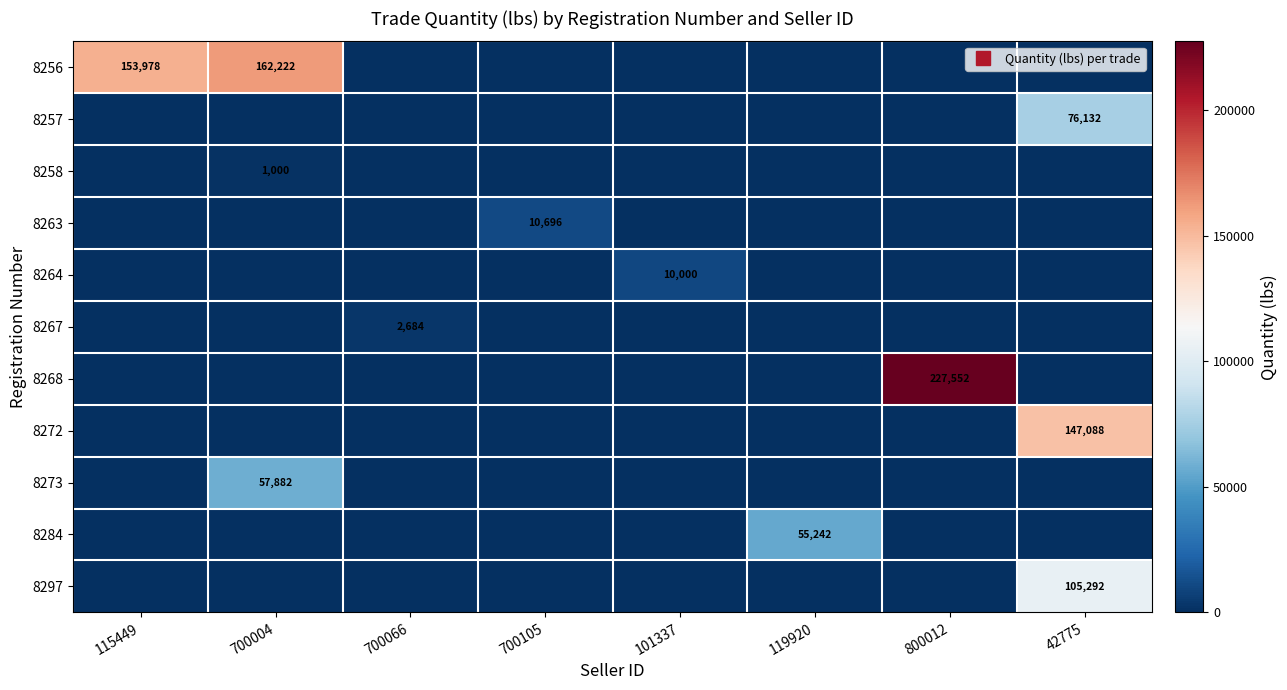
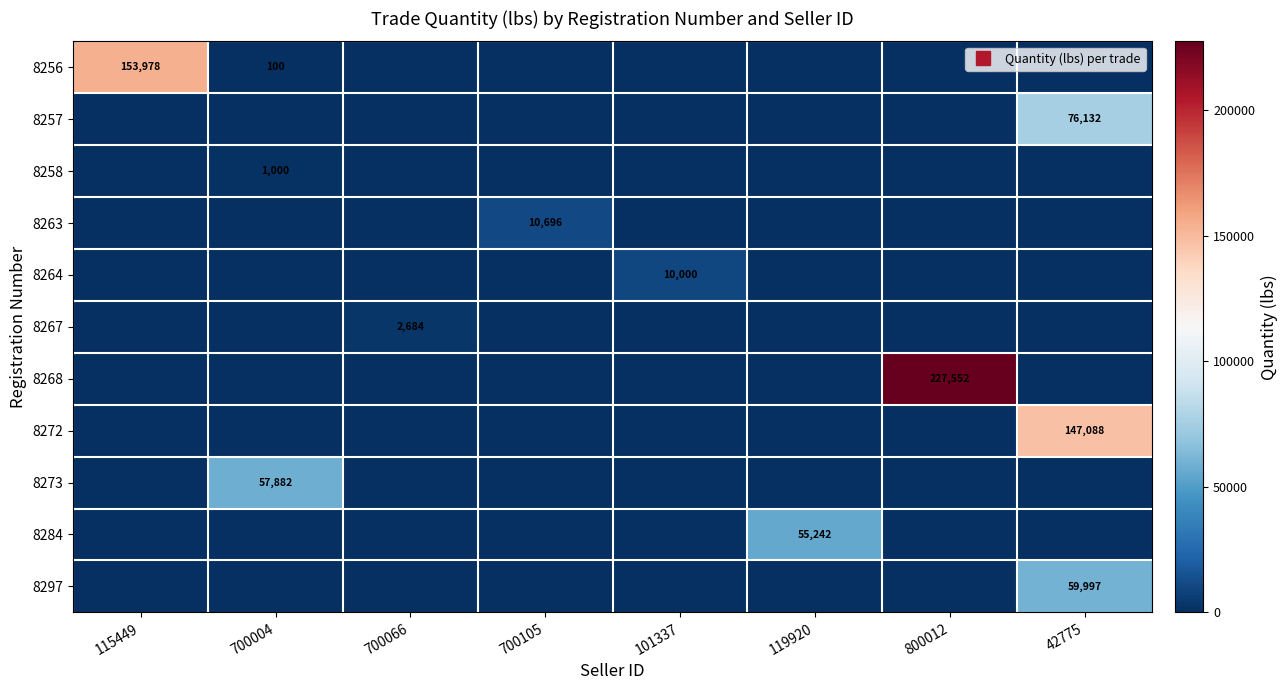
8256, 700004: 162,222 -> 100
8297, 42775: 105,292 -> 59,997
